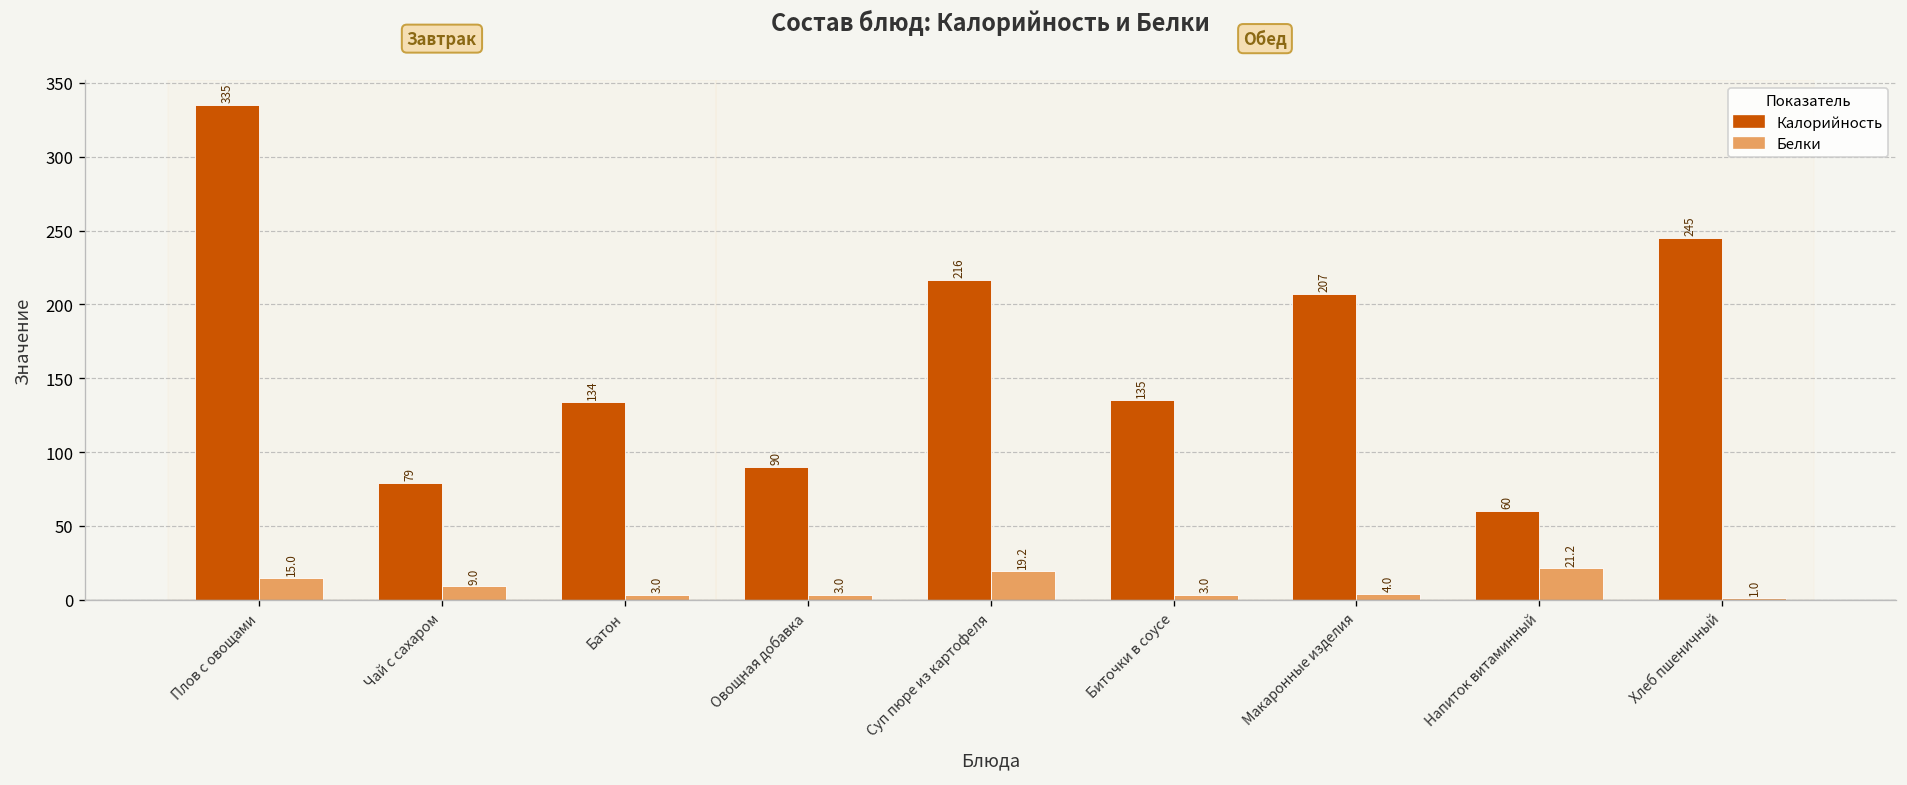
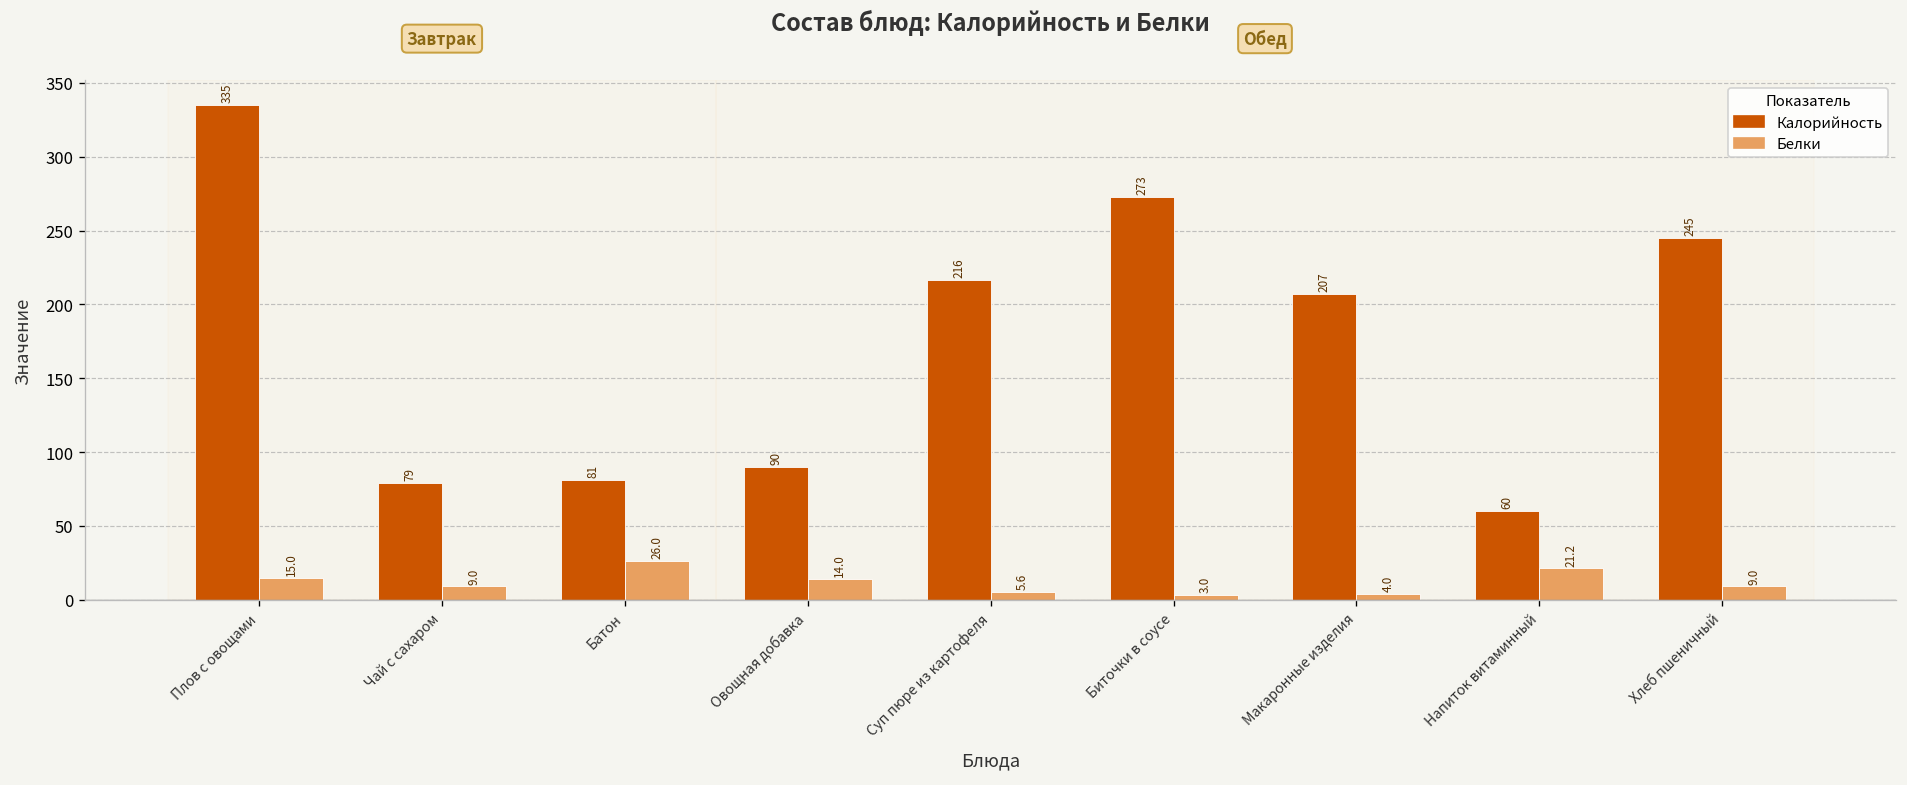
Калорийность, Батон: 134 -> 81
Белки, Батон: 3.0 -> 26.0
Белки, Овощная добавка: 3.0 -> 14.0
Белки, Суп пюре из картофеля: 19.2 -> 5.6
Калорийность, Биточки в соусе: 135 -> 273
Белки, Хлеб пшеничный: 1.0 -> 9.0
